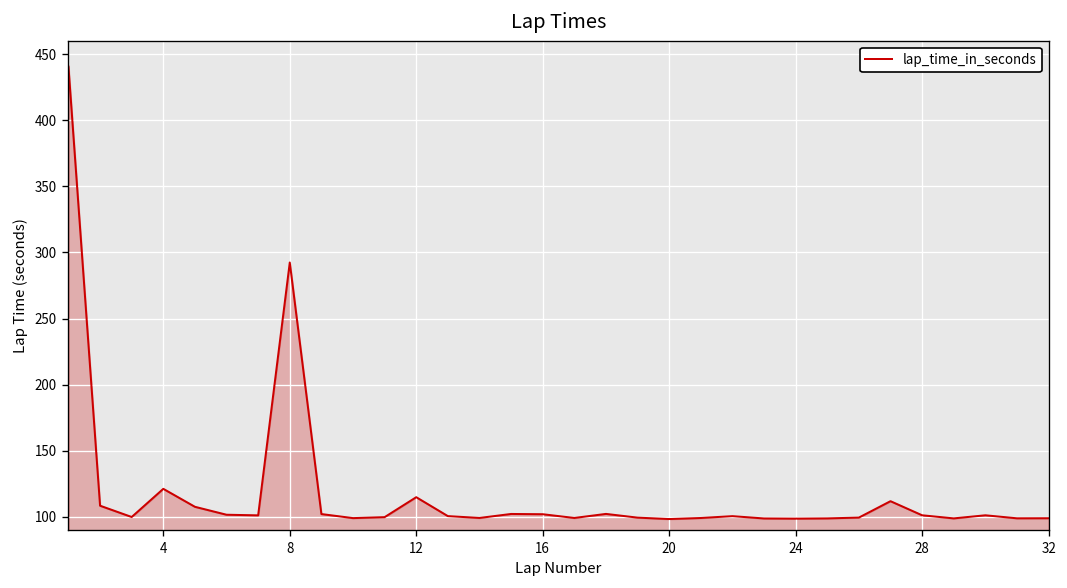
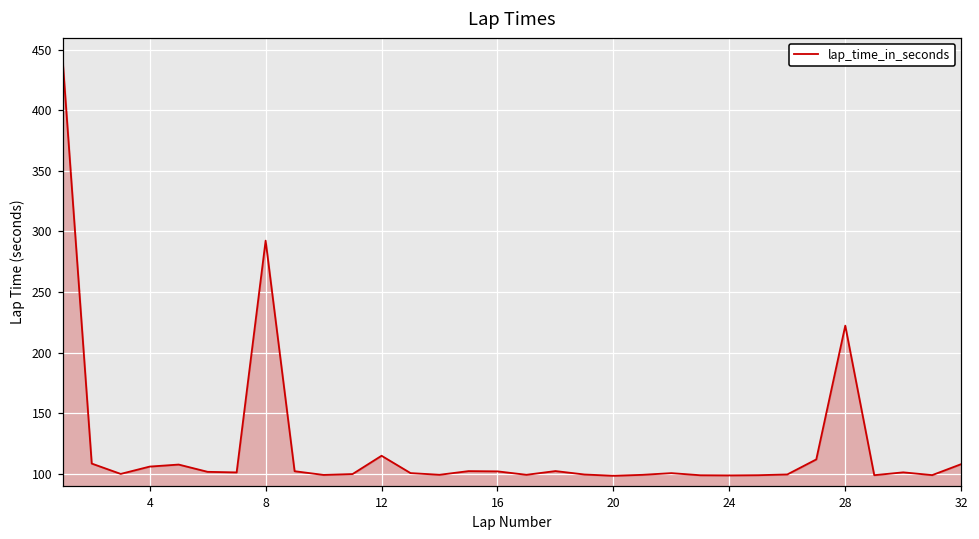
4: 121 -> 106
28: 101 -> 222
32: 99 -> 108
